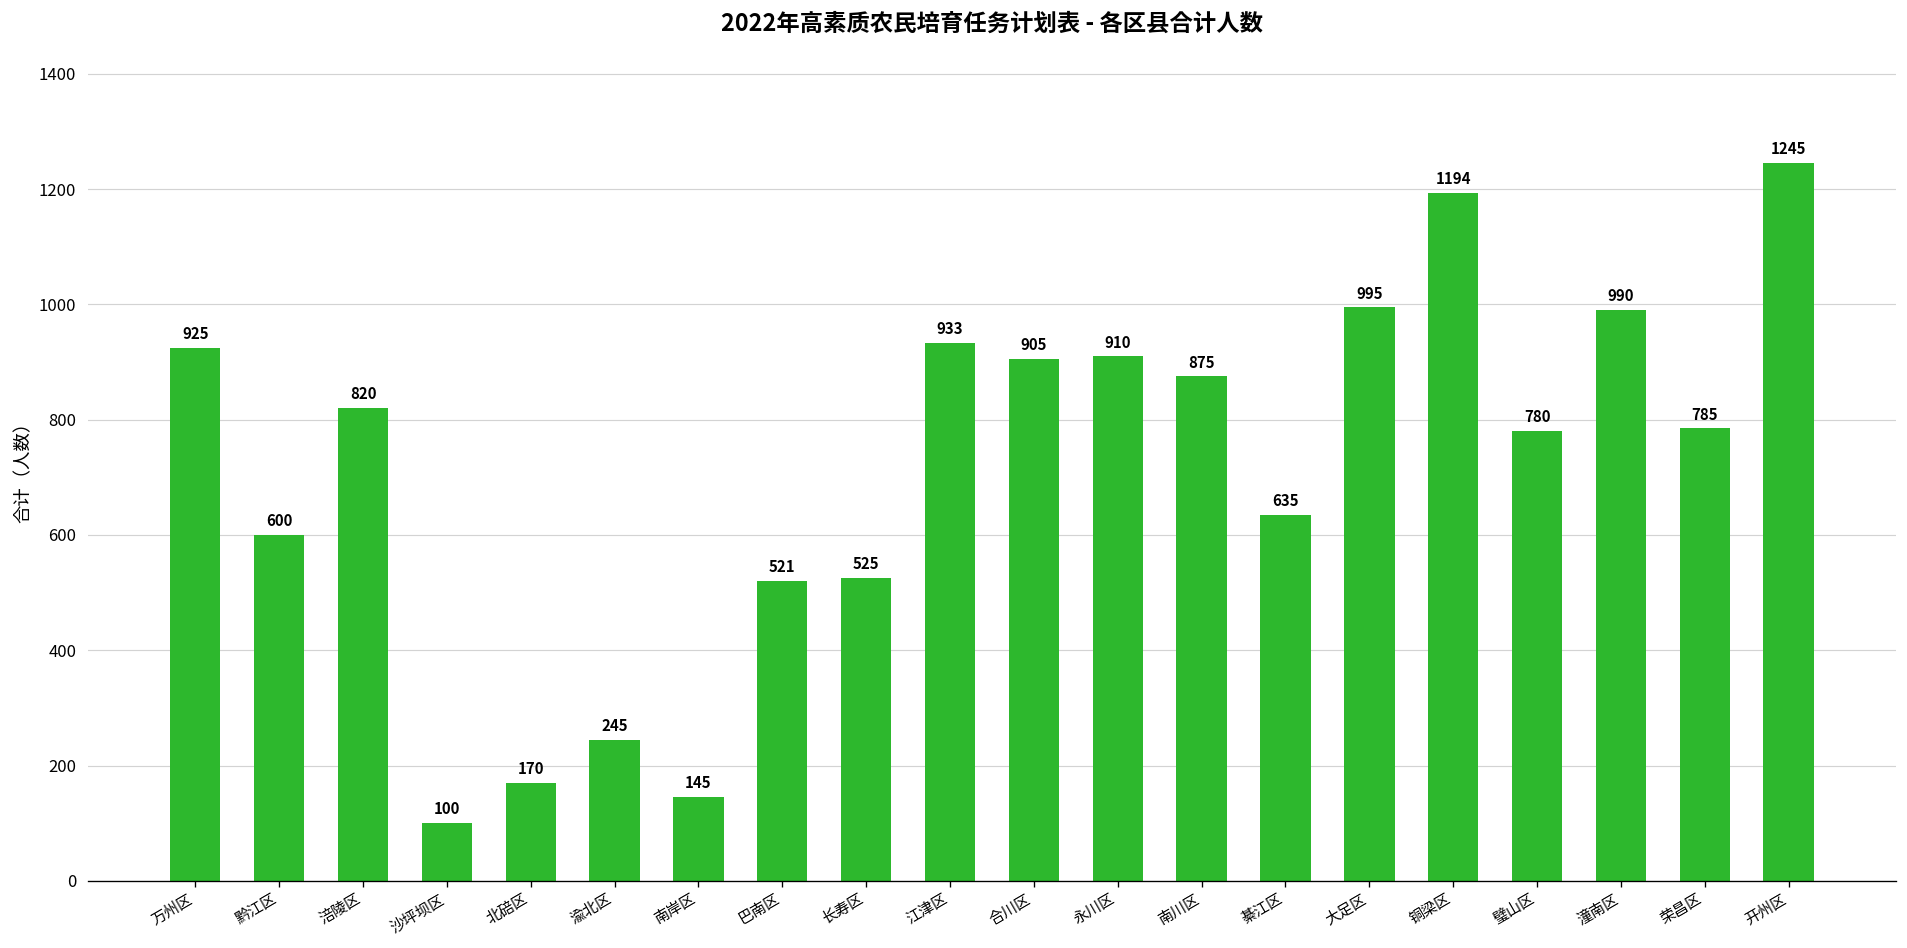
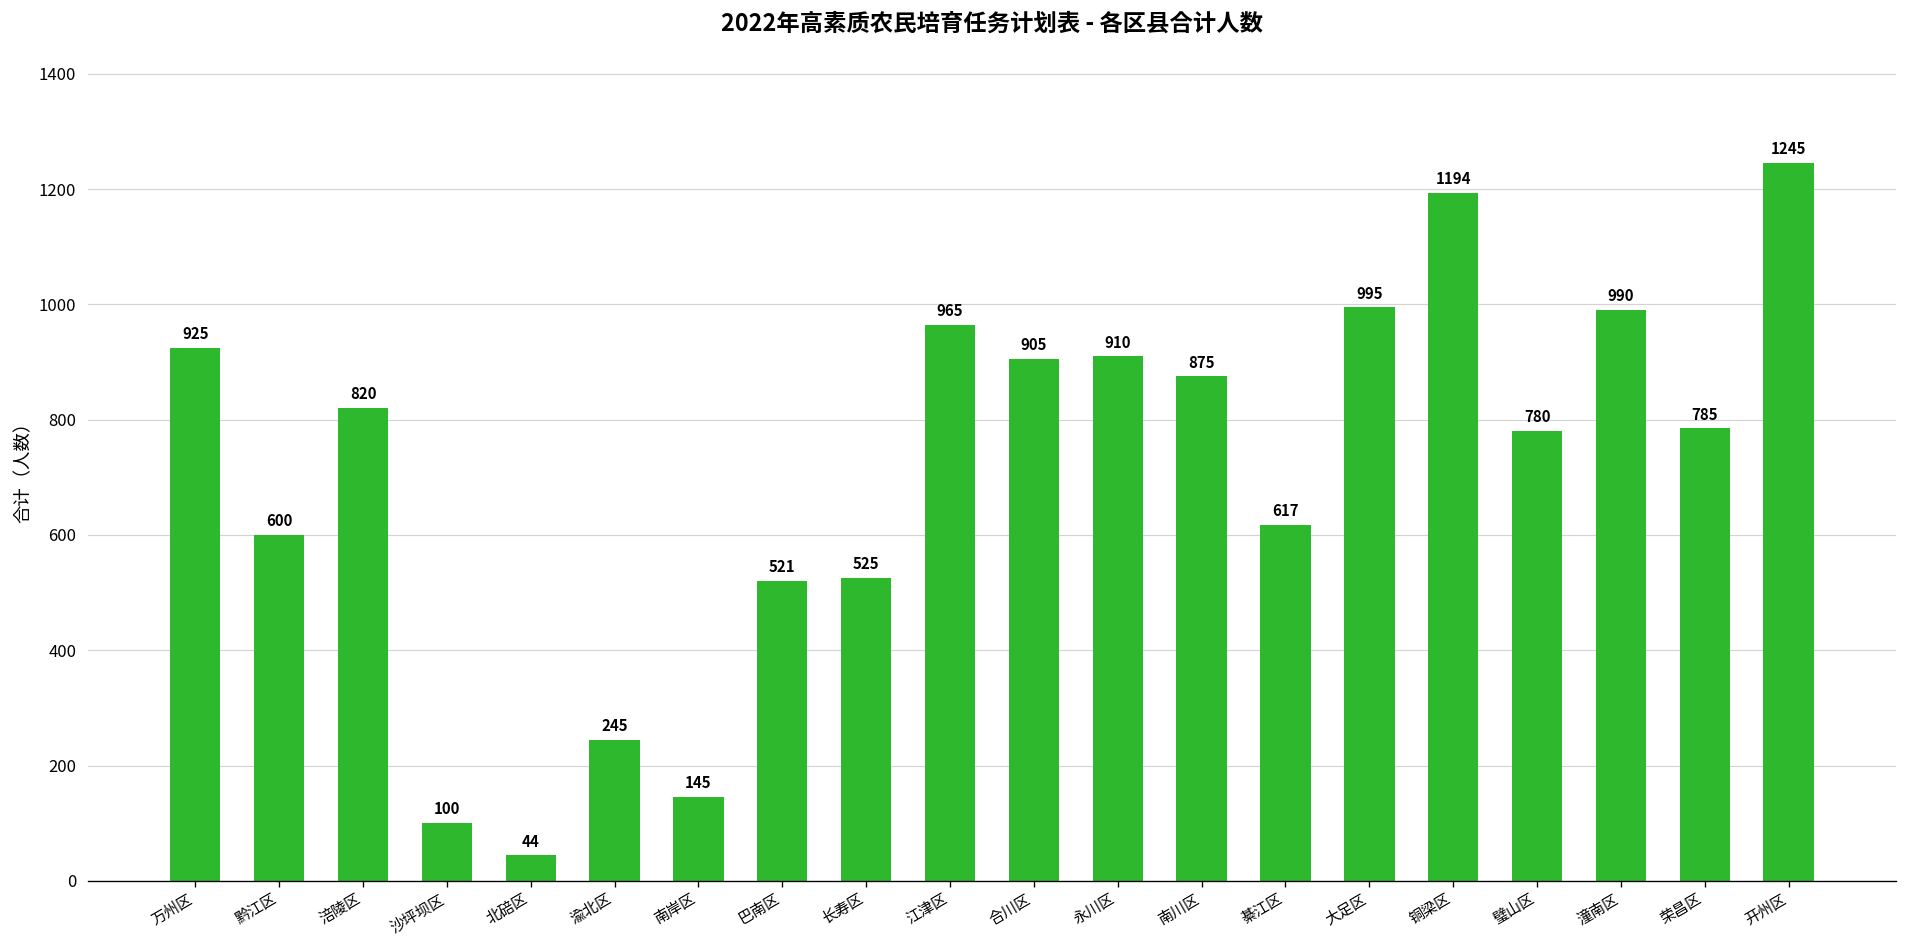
北碚区: 170 -> 44
江津区: 933 -> 965
綦江区: 635 -> 617
